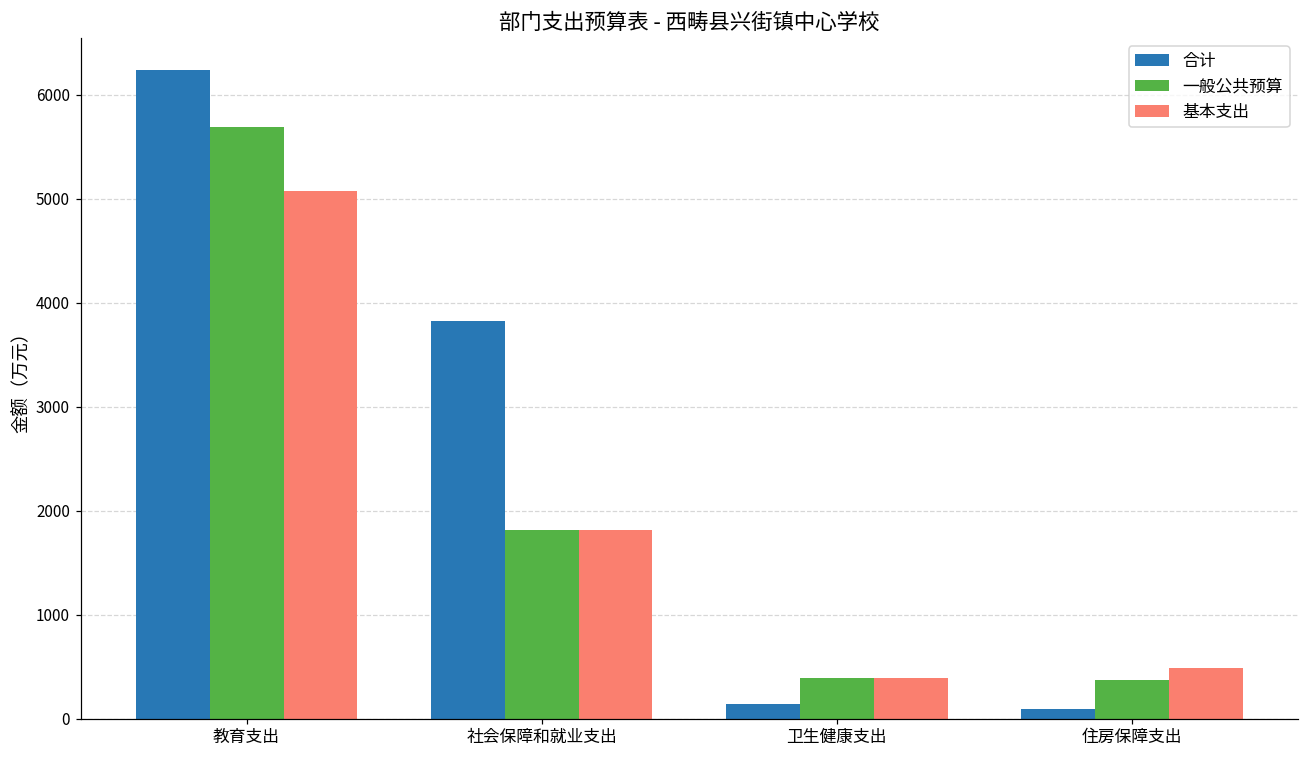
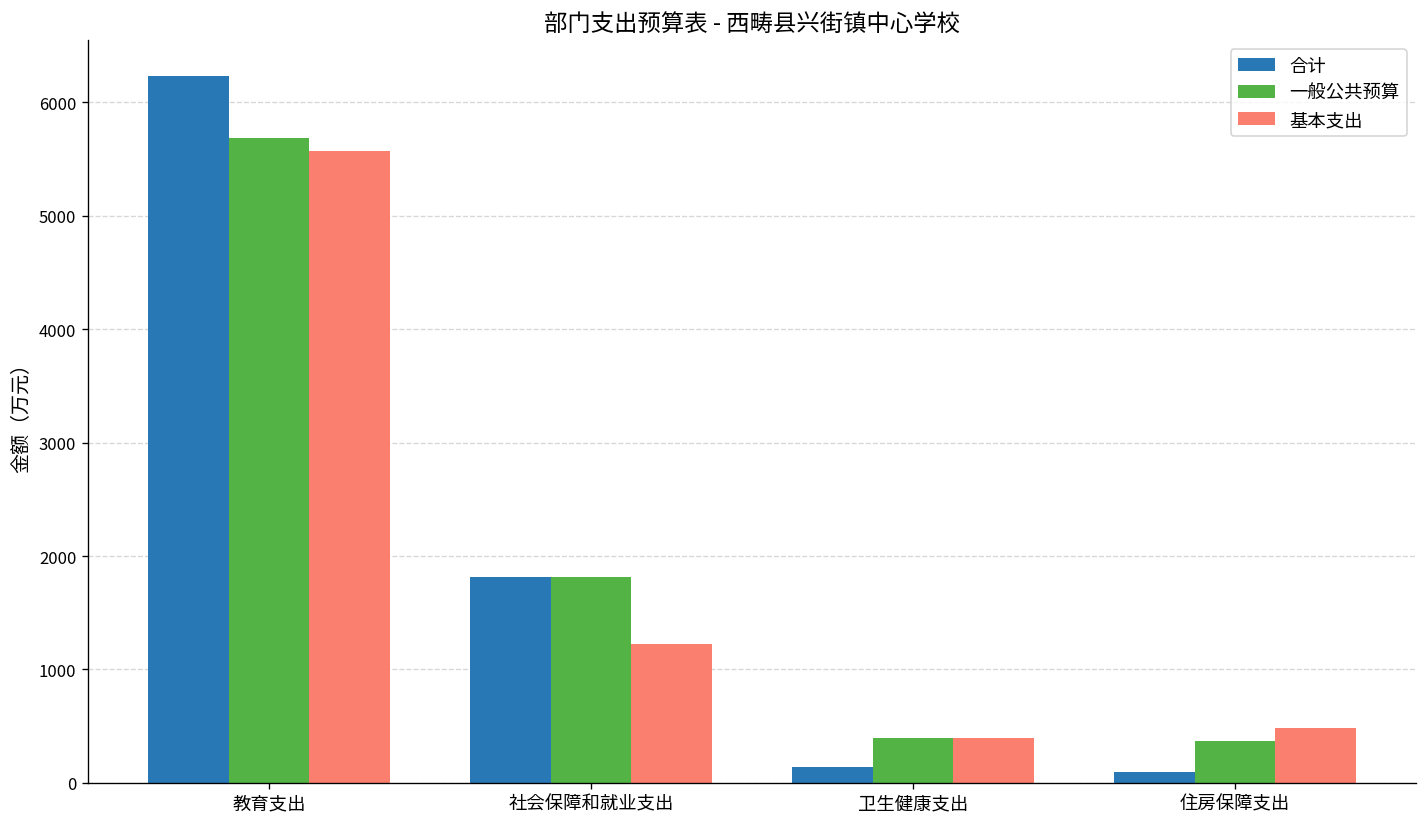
基本支出, 教育支出: 5100 -> 5600
合计, 社会保障和就业支出: 3800 -> 1800
基本支出, 社会保障和就业支出: 1800 -> 1200
